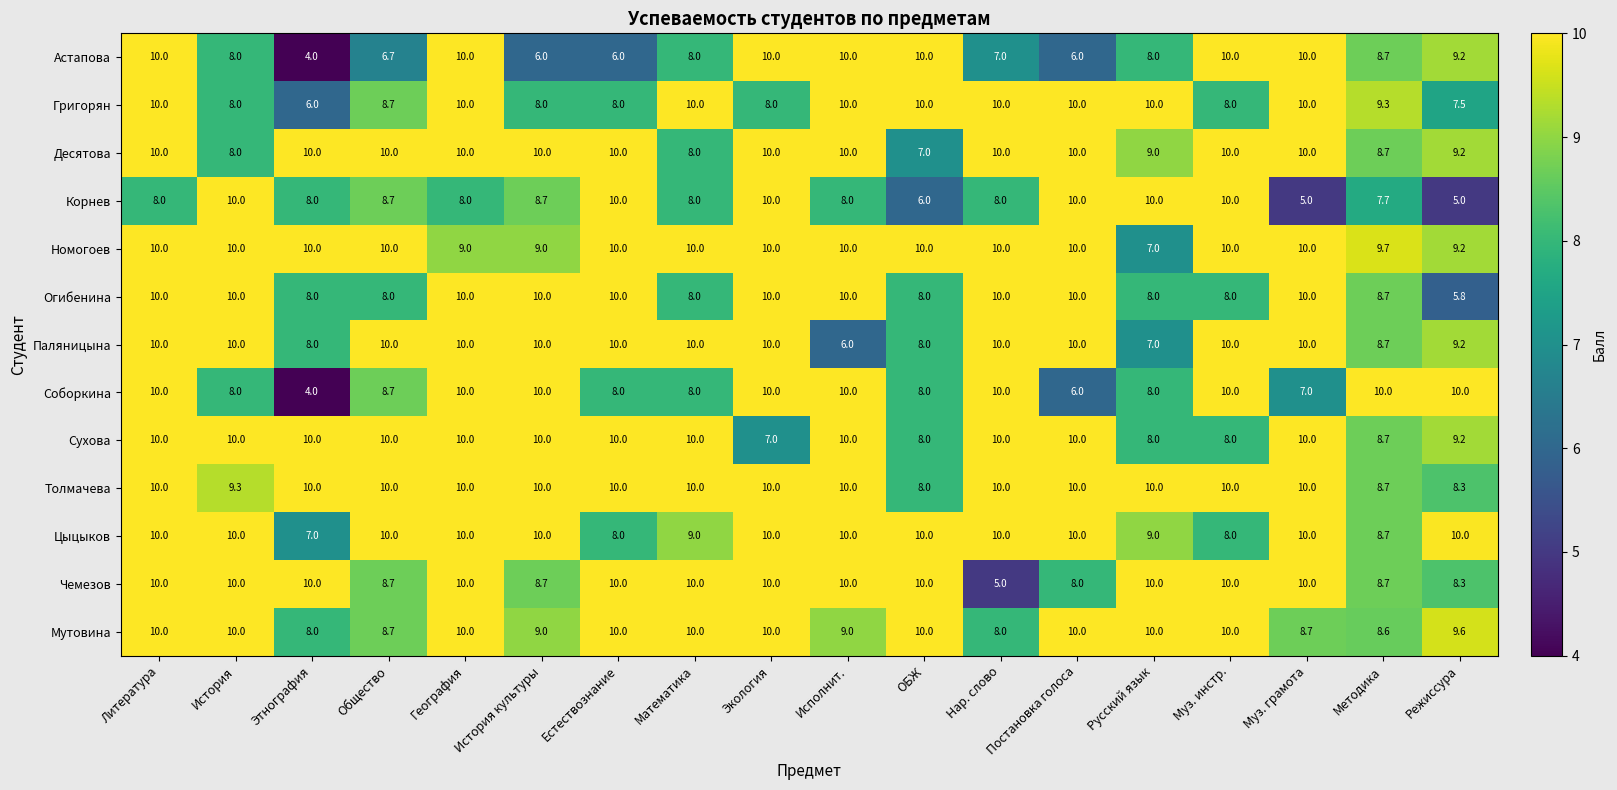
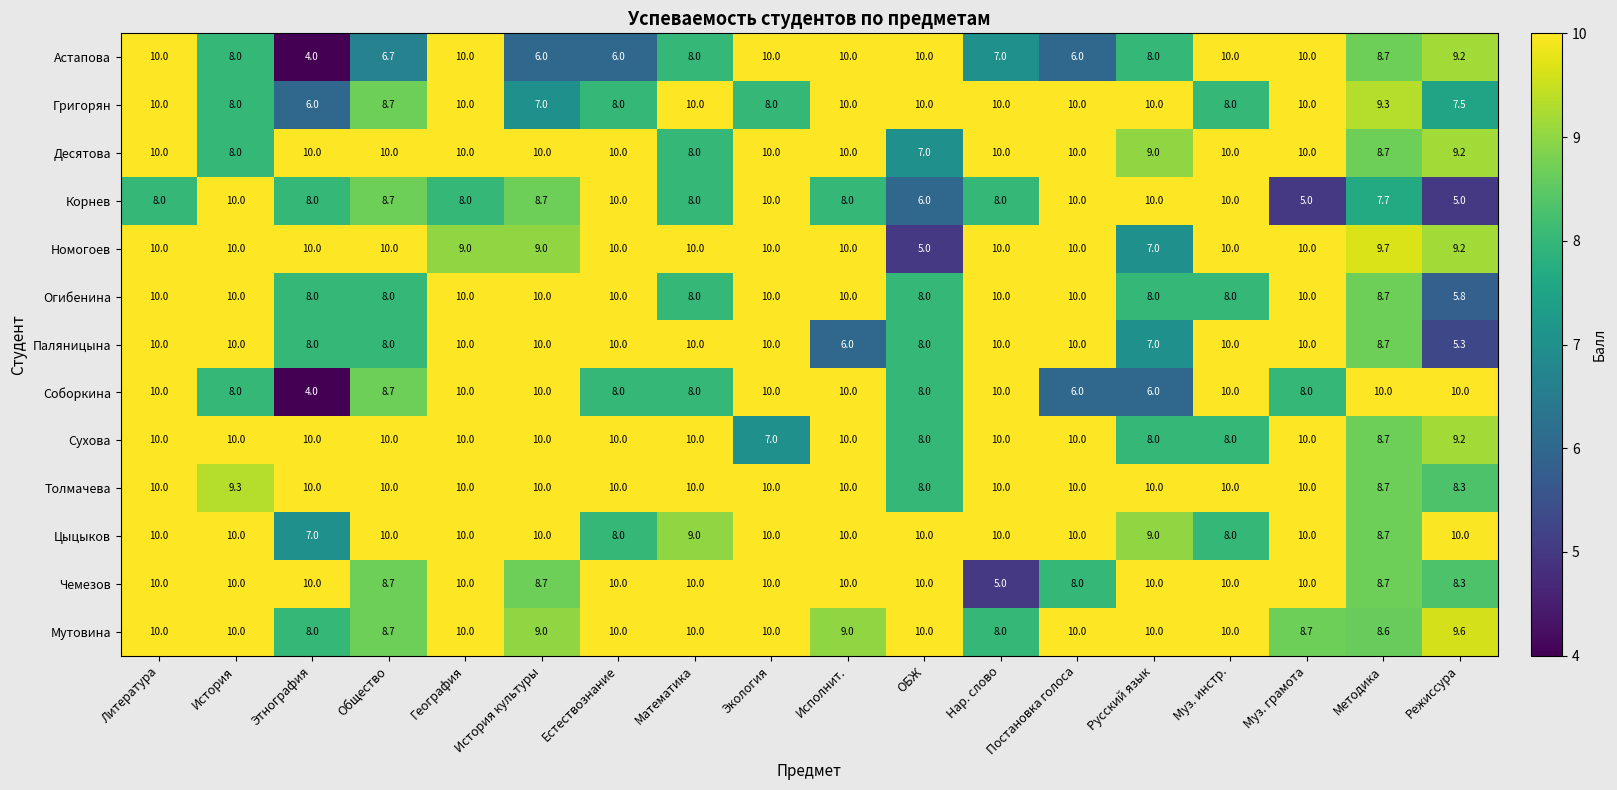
Григорян, История культуры: 8.0 -> 7.0
Номогоев, ОБЖ: 10.0 -> 5.0
Паляницына, Общество: 10.0 -> 8.0
Паляницына, Режиссура: 9.2 -> 5.3
Соборкина, Русский язык: 8.0 -> 6.0
Соборкина, Муз. грамота: 7.0 -> 8.0
